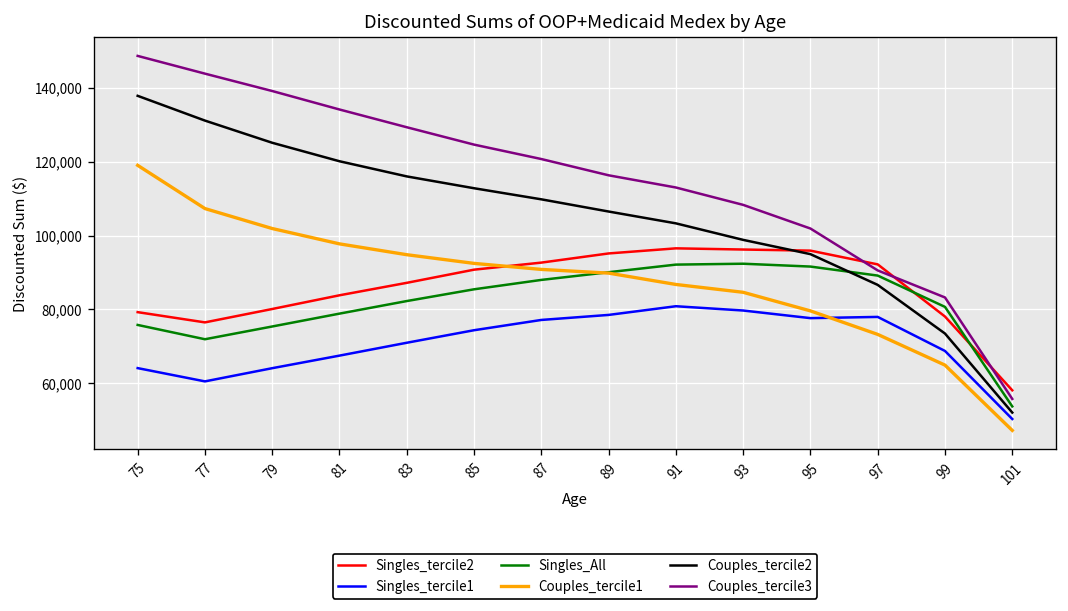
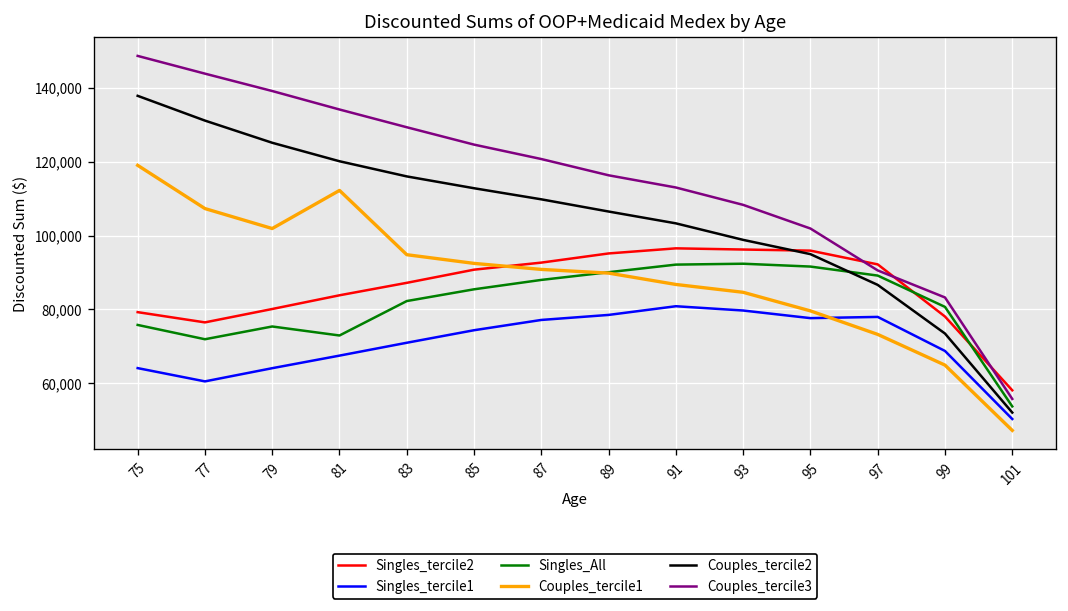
Singles_All, 81: 79,000 -> 73,000
Couples_tercile1, 81: 98,000 -> 112,000
